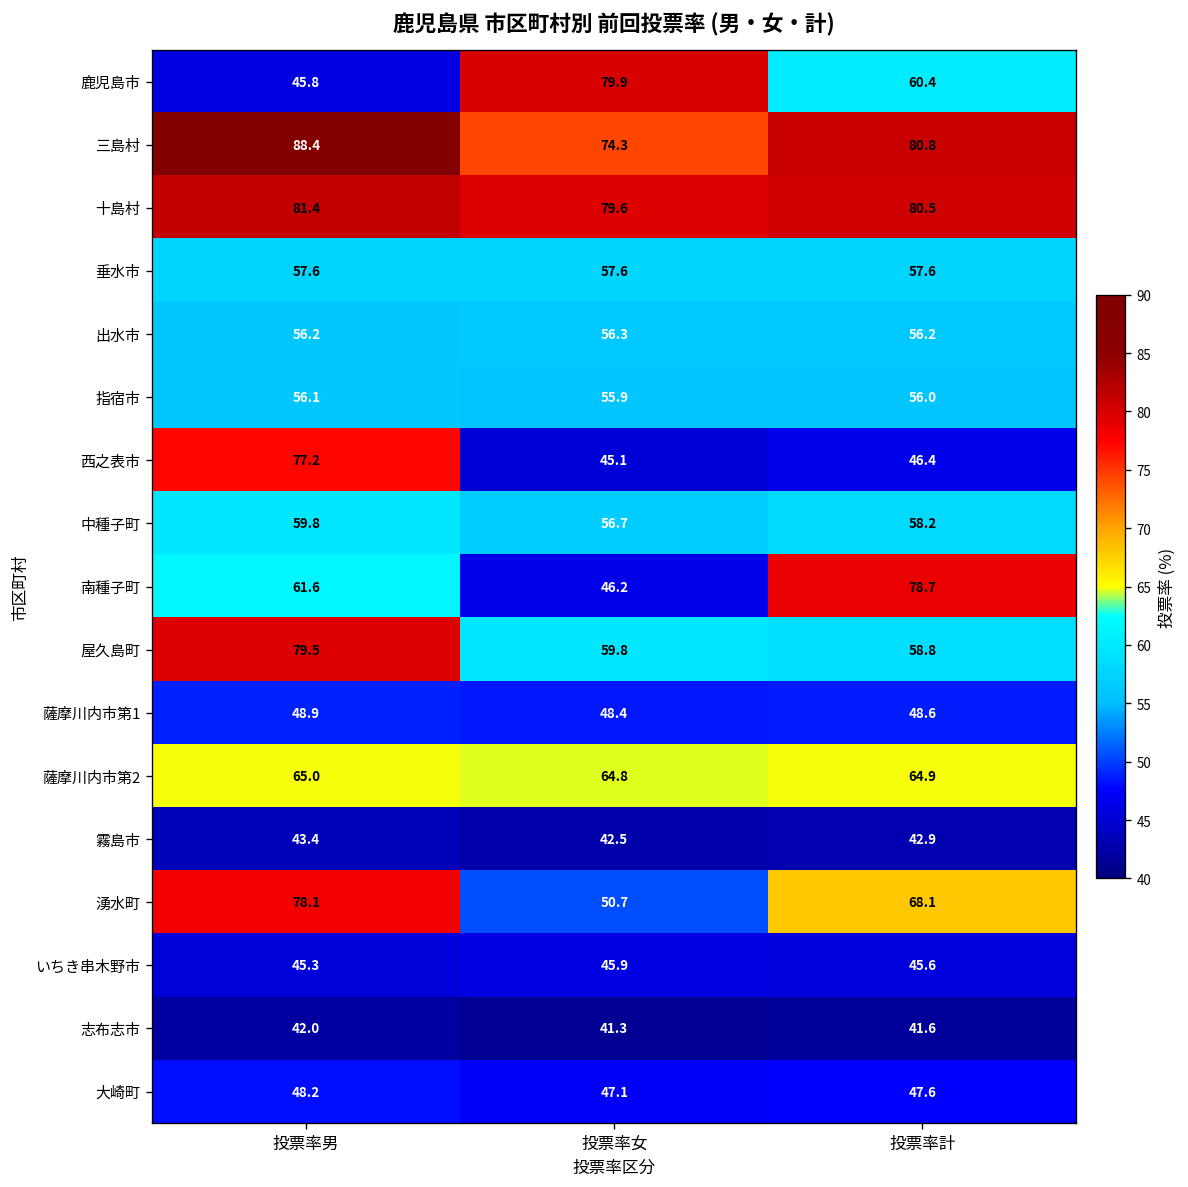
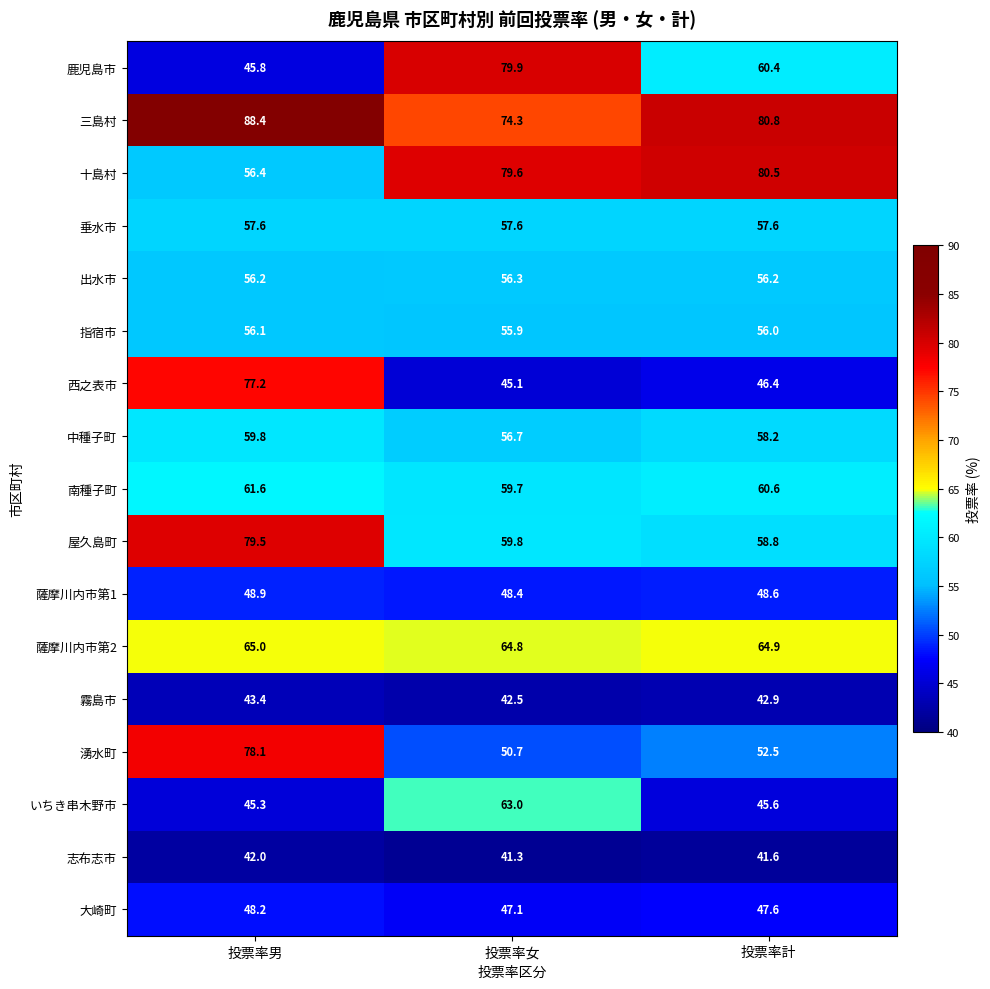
十島村, 投票率男: 81.4 -> 56.4
南種子町, 投票率女: 46.2 -> 59.7
南種子町, 投票率計: 78.7 -> 60.6
湧水町, 投票率計: 68.1 -> 52.5
いちき串木野市, 投票率女: 45.9 -> 63.0
